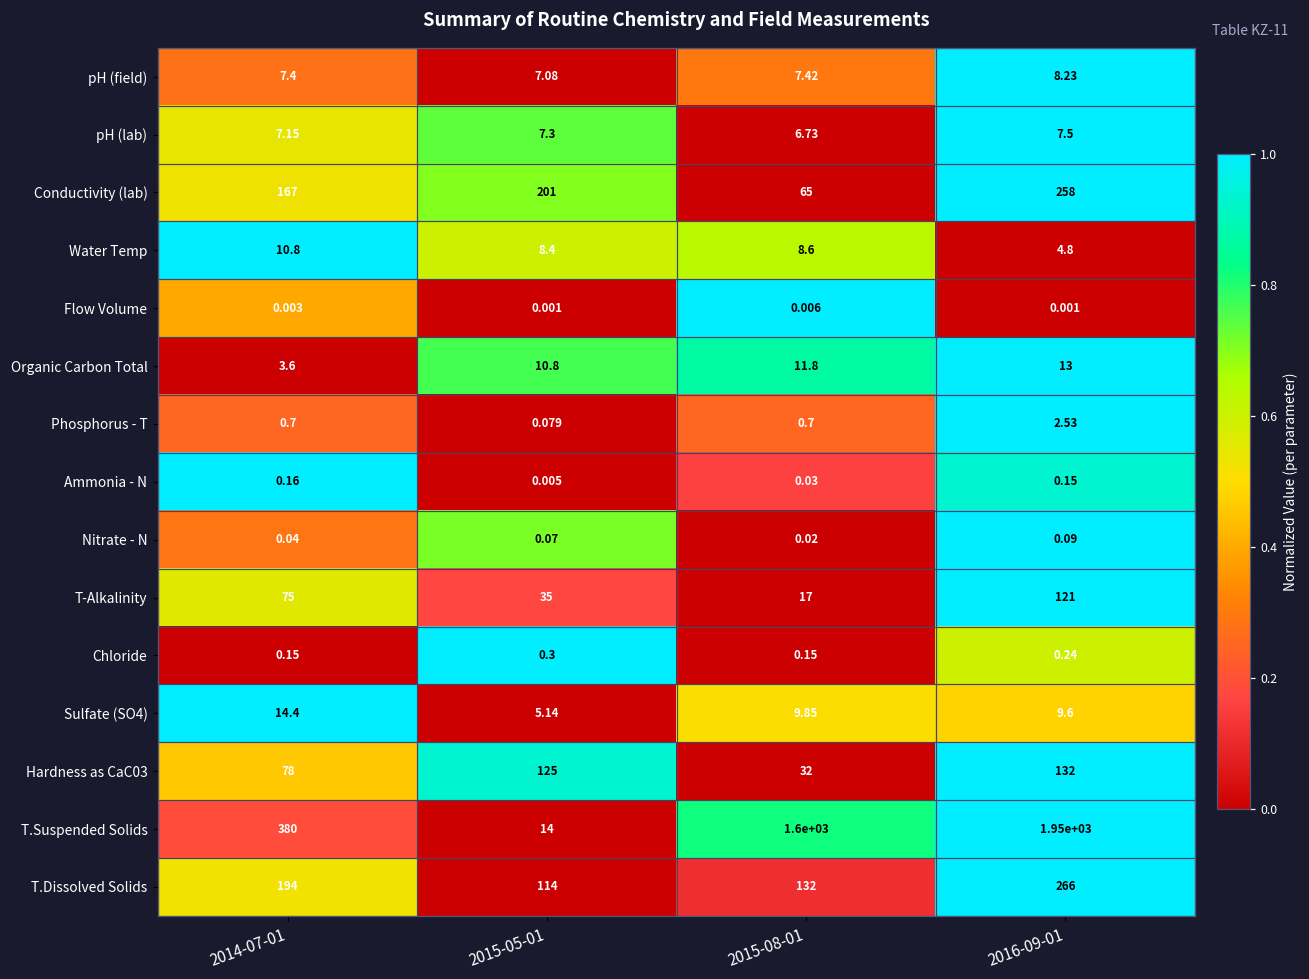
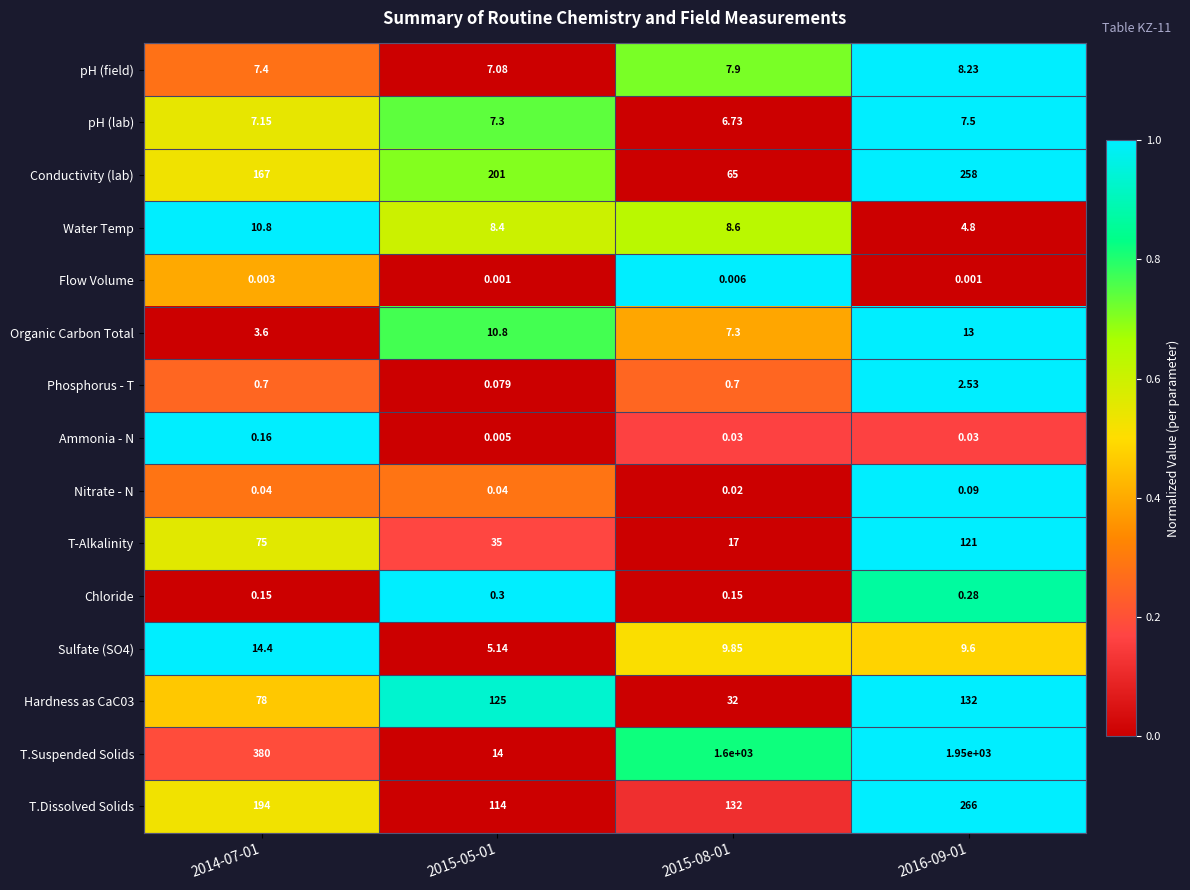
pH (field), 2015-08-01: 7.42 -> 7.9
Organic Carbon Total, 2015-08-01: 11.8 -> 7.3
Ammonia - N, 2016-09-01: 0.15 -> 0.03
Nitrate - N, 2015-05-01: 0.07 -> 0.04
Chloride, 2016-09-01: 0.24 -> 0.28
